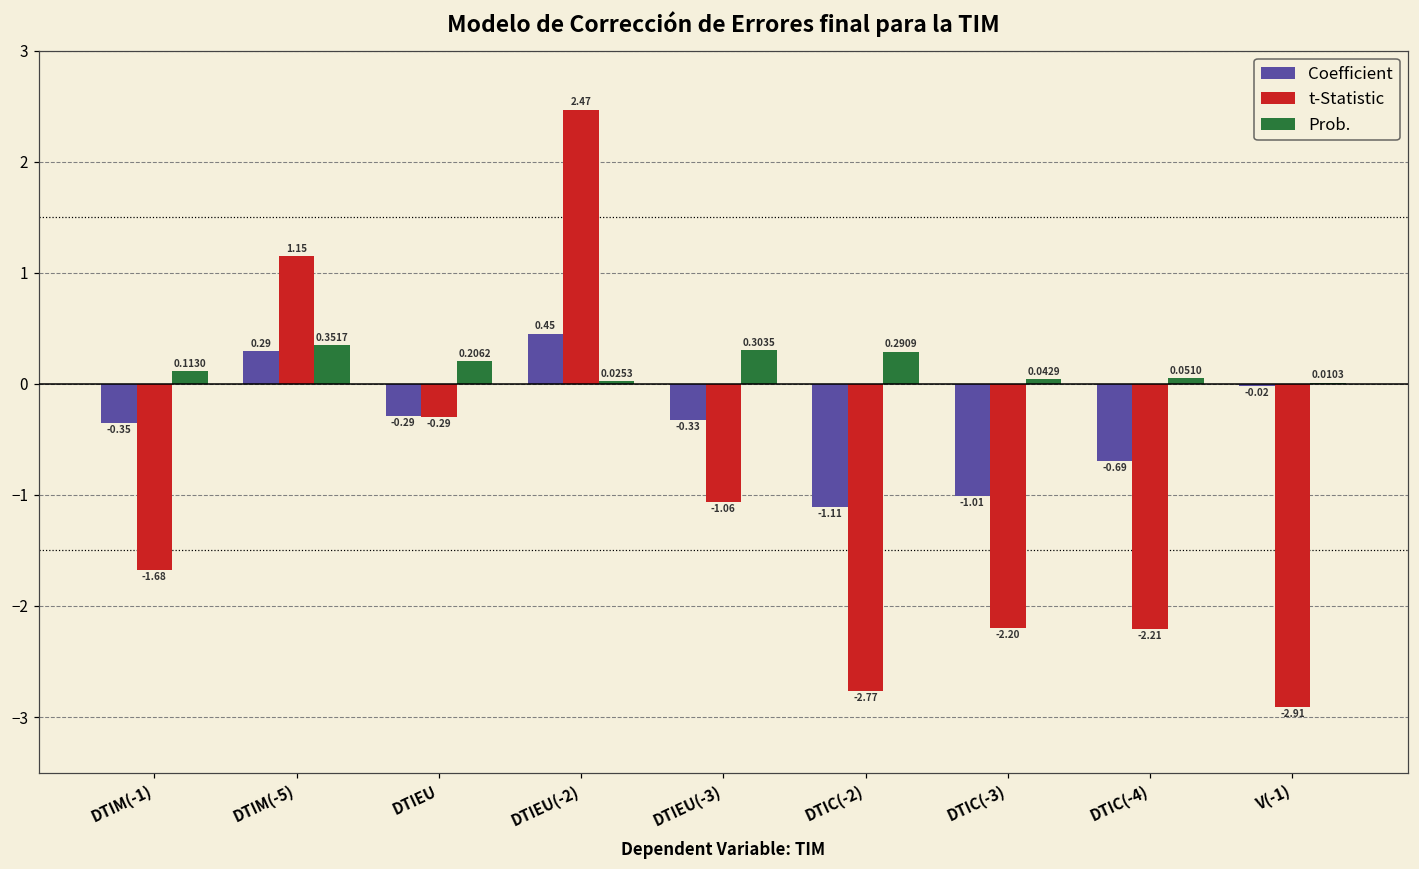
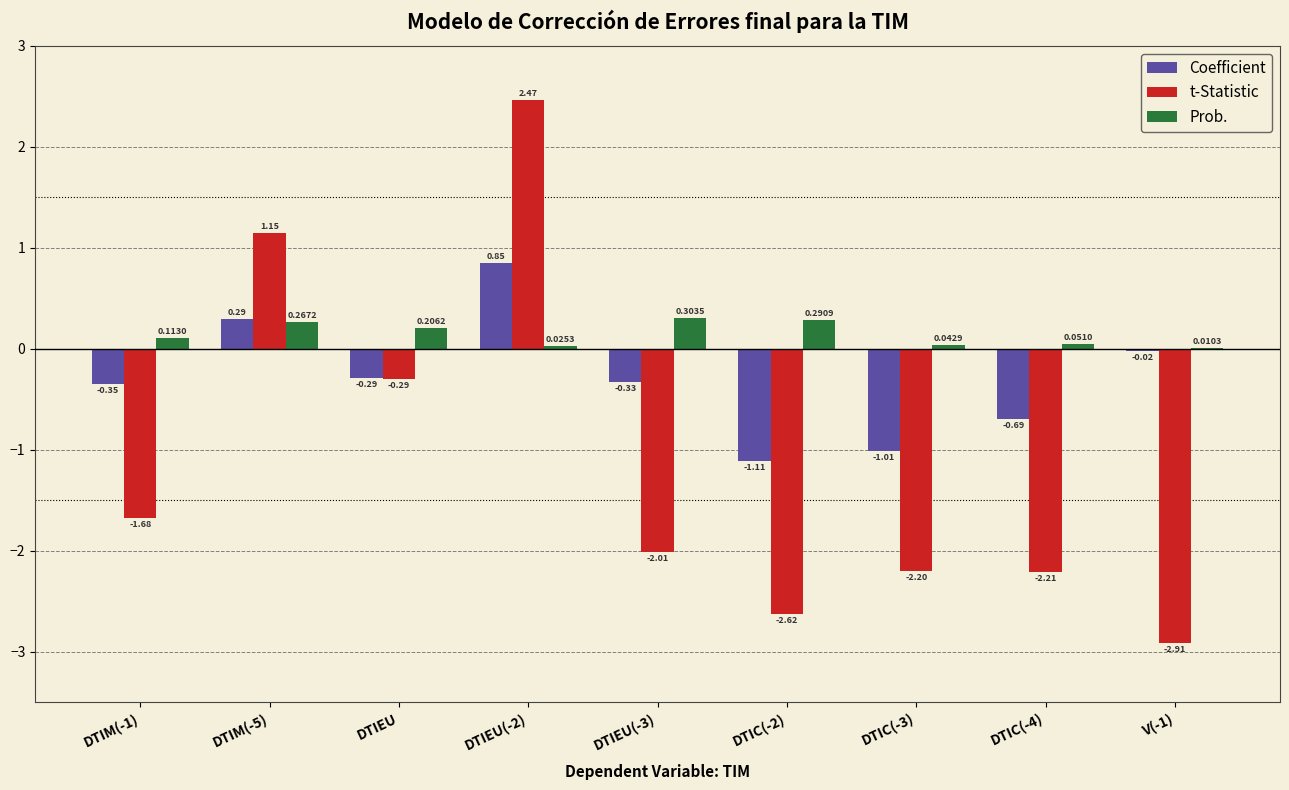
Prob., DTIM(-5): 0.3517 -> 0.2672
Coefficient, DTIEU(-2): 0.45 -> 0.85
t-Statistic, DTIEU(-3): -1.06 -> -2.01
t-Statistic, DTIC(-2): -2.77 -> -2.62
